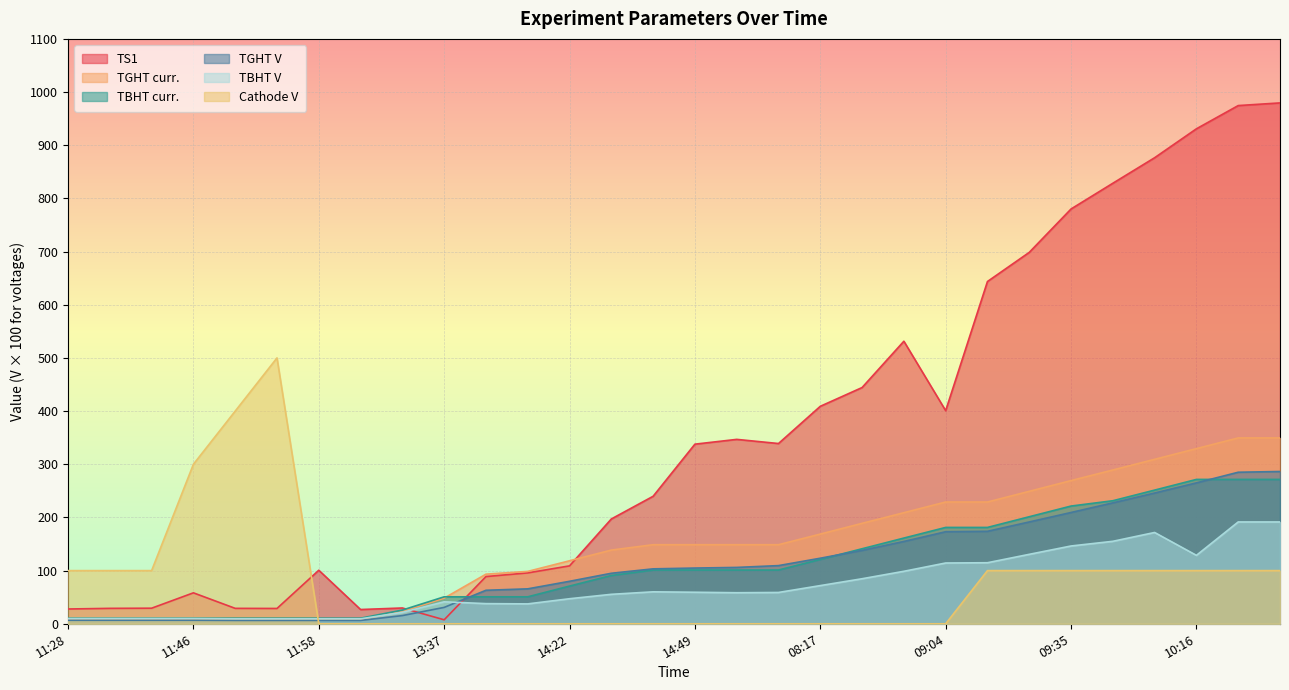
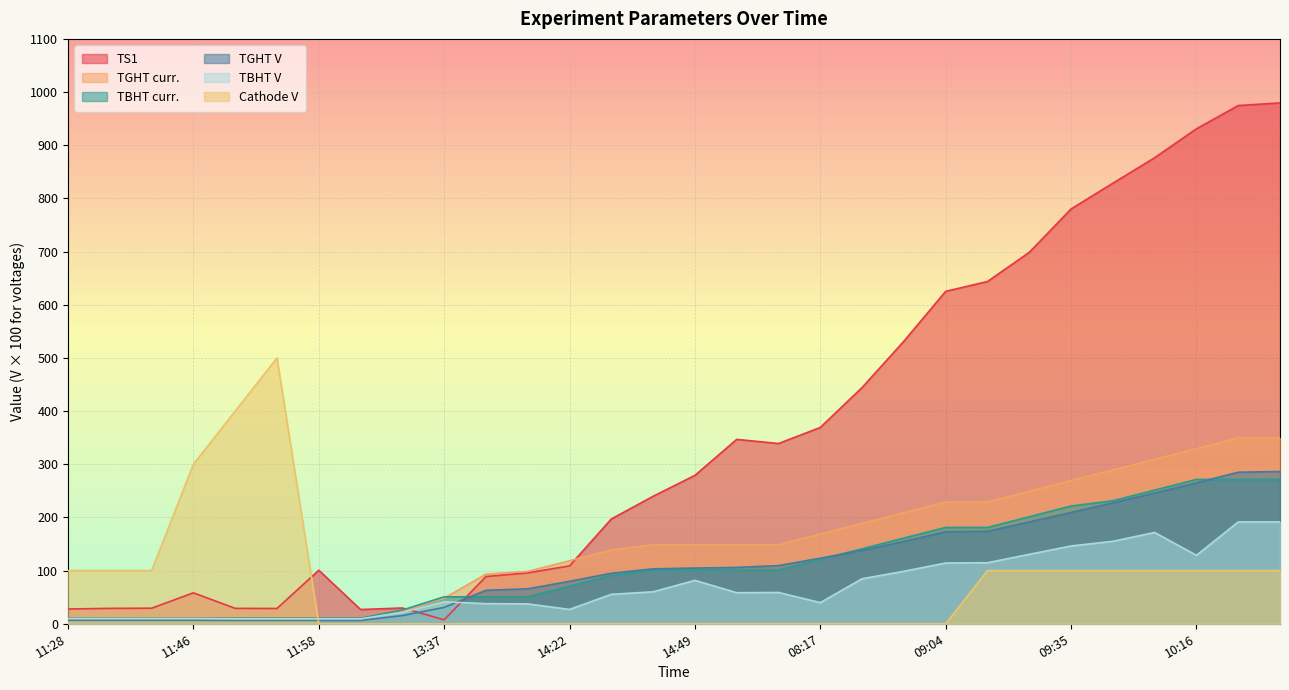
TBHT V, 14:22: 50 -> 30
TS1, 14:49: 340 -> 280
TBHT V, 14:49: 60 -> 80
TS1, 08:17: 410 -> 370
TBHT V, 08:17: 70 -> 40
TS1, 09:04: 400 -> 630
